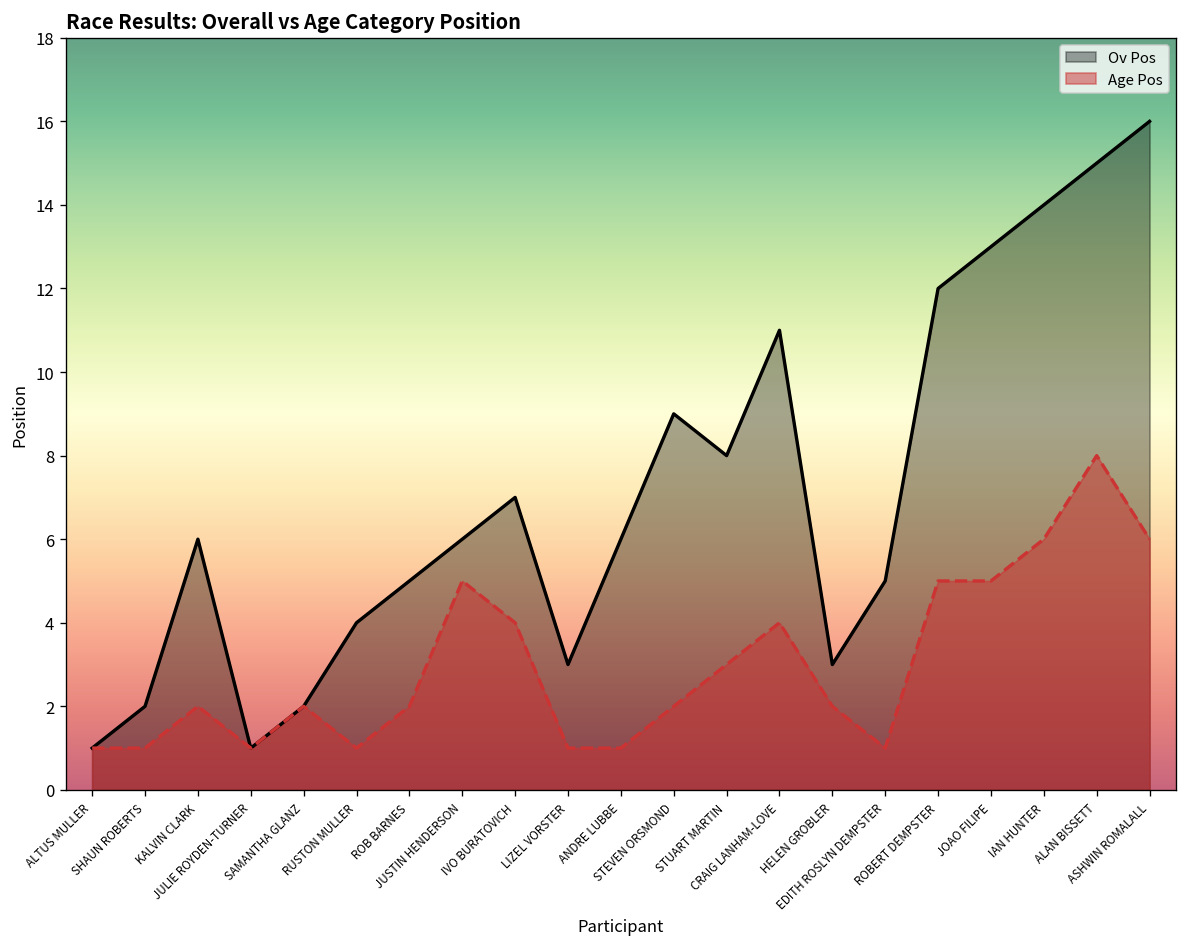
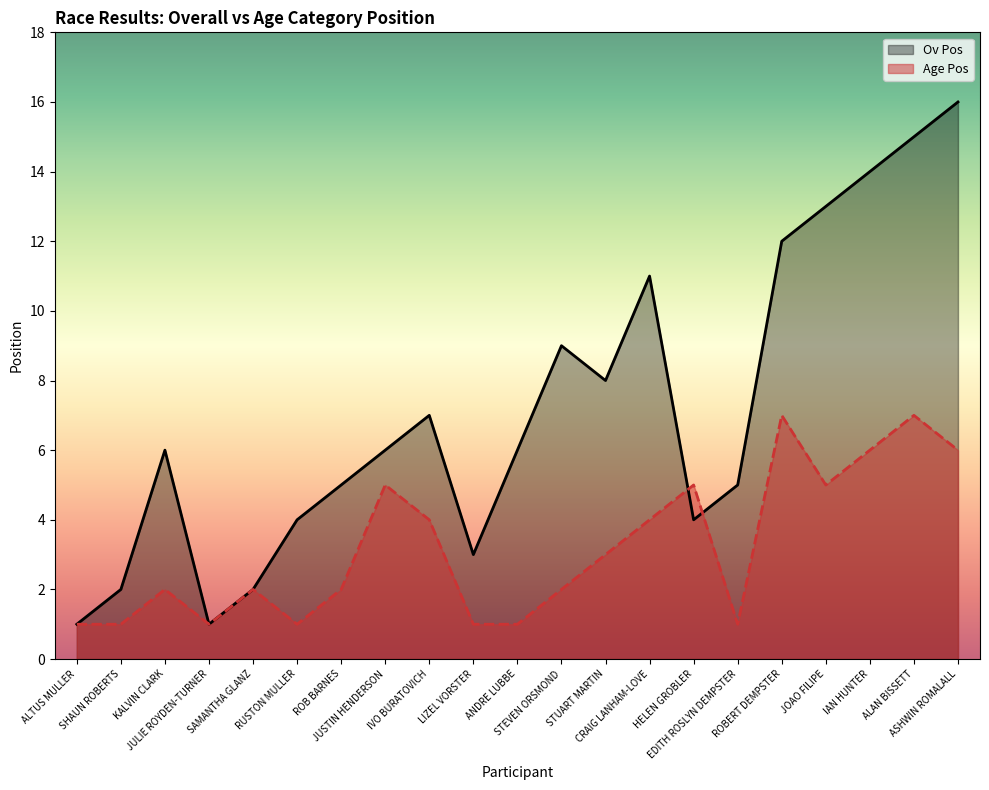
Ov Pos, HELEN GROBLER: 3 -> 4
Age Pos, HELEN GROBLER: 2 -> 5
Age Pos, ROBERT DEMPSTER: 5 -> 7
Age Pos, ALAN BISSETT: 8 -> 7
